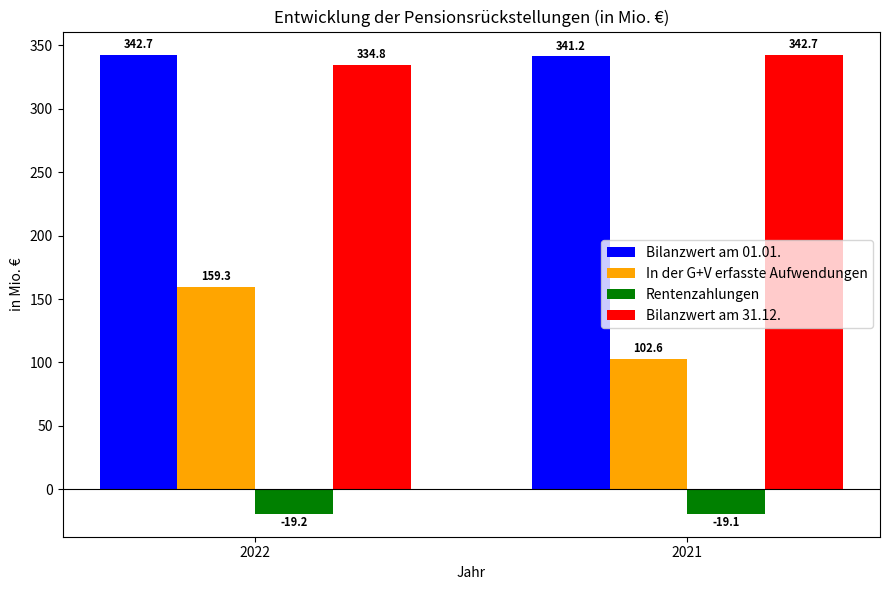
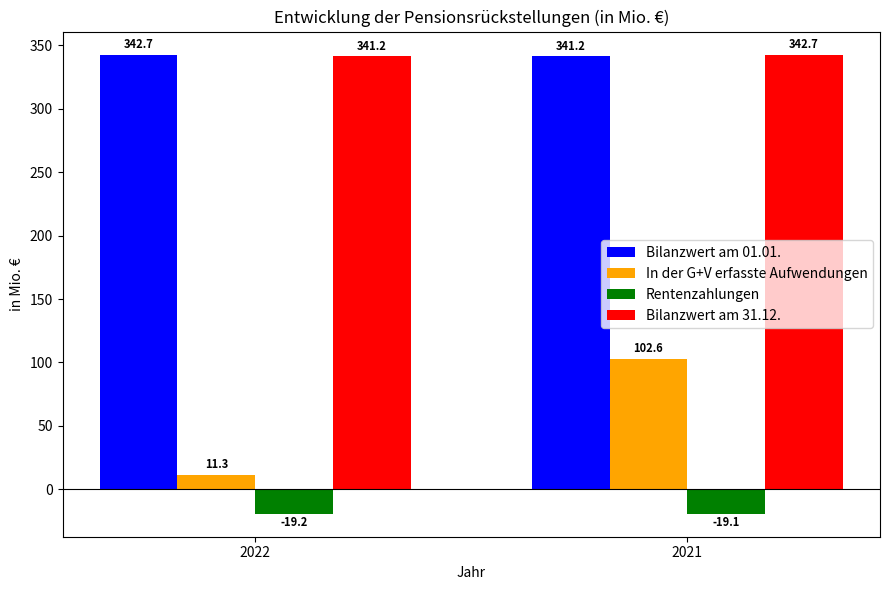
In der G+V erfasste Aufwendungen, 2022: 159.3 -> 11.3
Bilanzwert am 31.12., 2022: 334.8 -> 341.2
